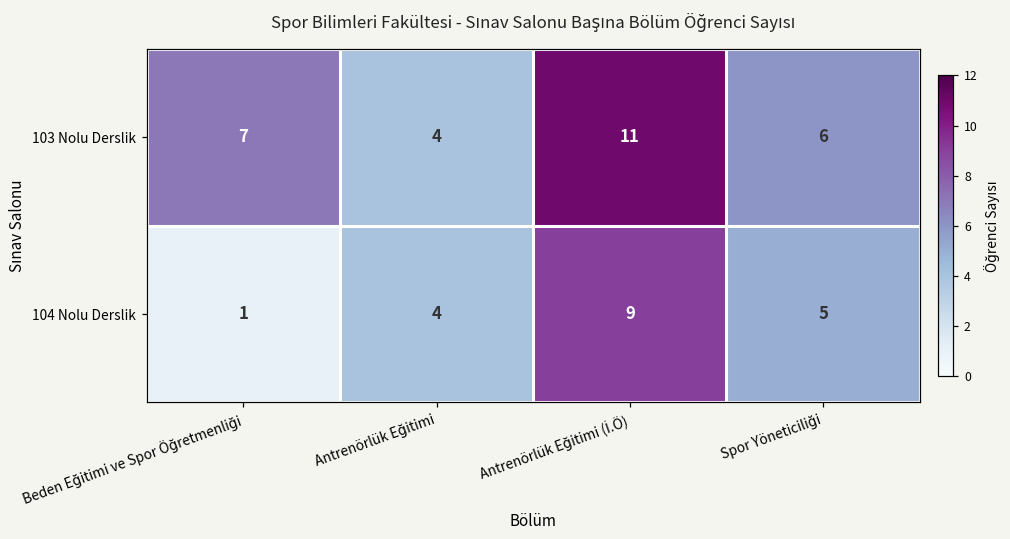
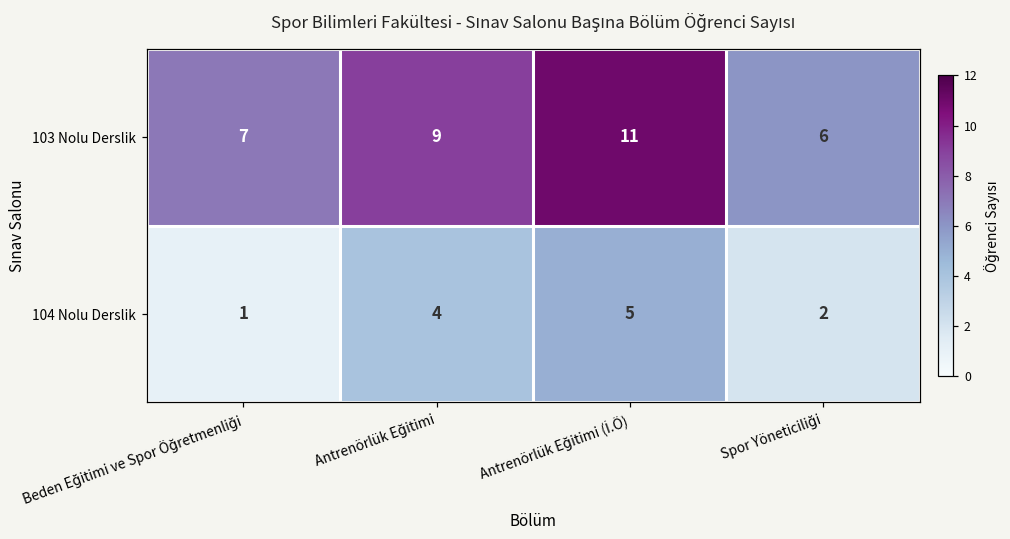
103 Nolu Derslik, Antrenörlük Eğitimi: 4 -> 9
104 Nolu Derslik, Antrenörlük Eğitimi (İ.Ö): 9 -> 5
104 Nolu Derslik, Spor Yöneticiliği: 5 -> 2
